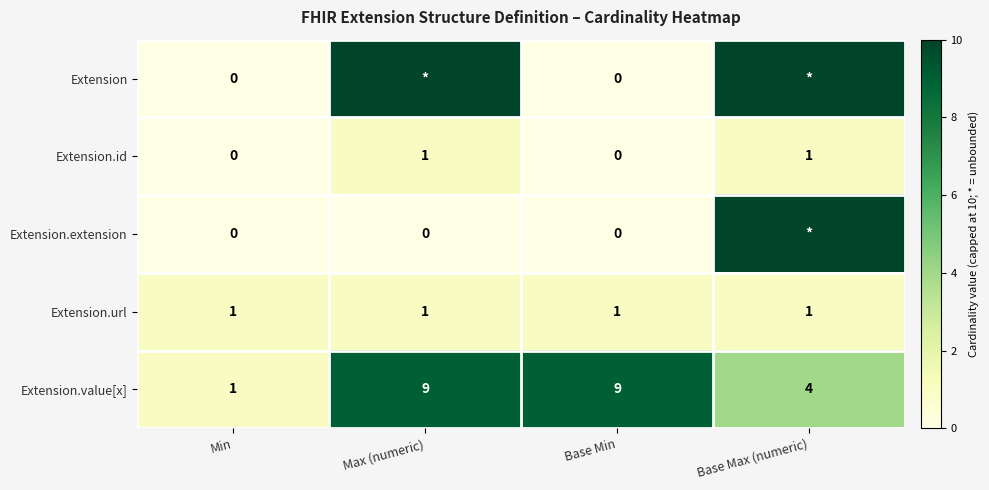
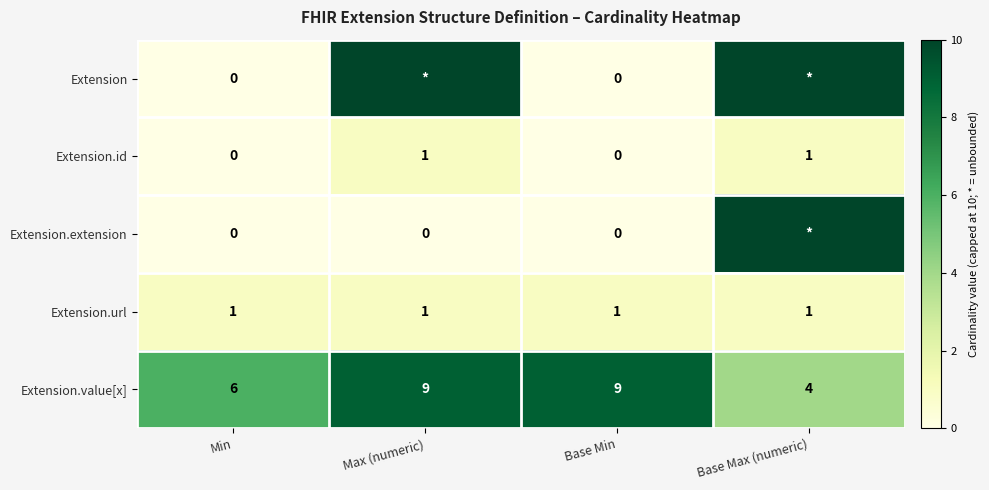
Extension.value[x], Min: 1 -> 6
